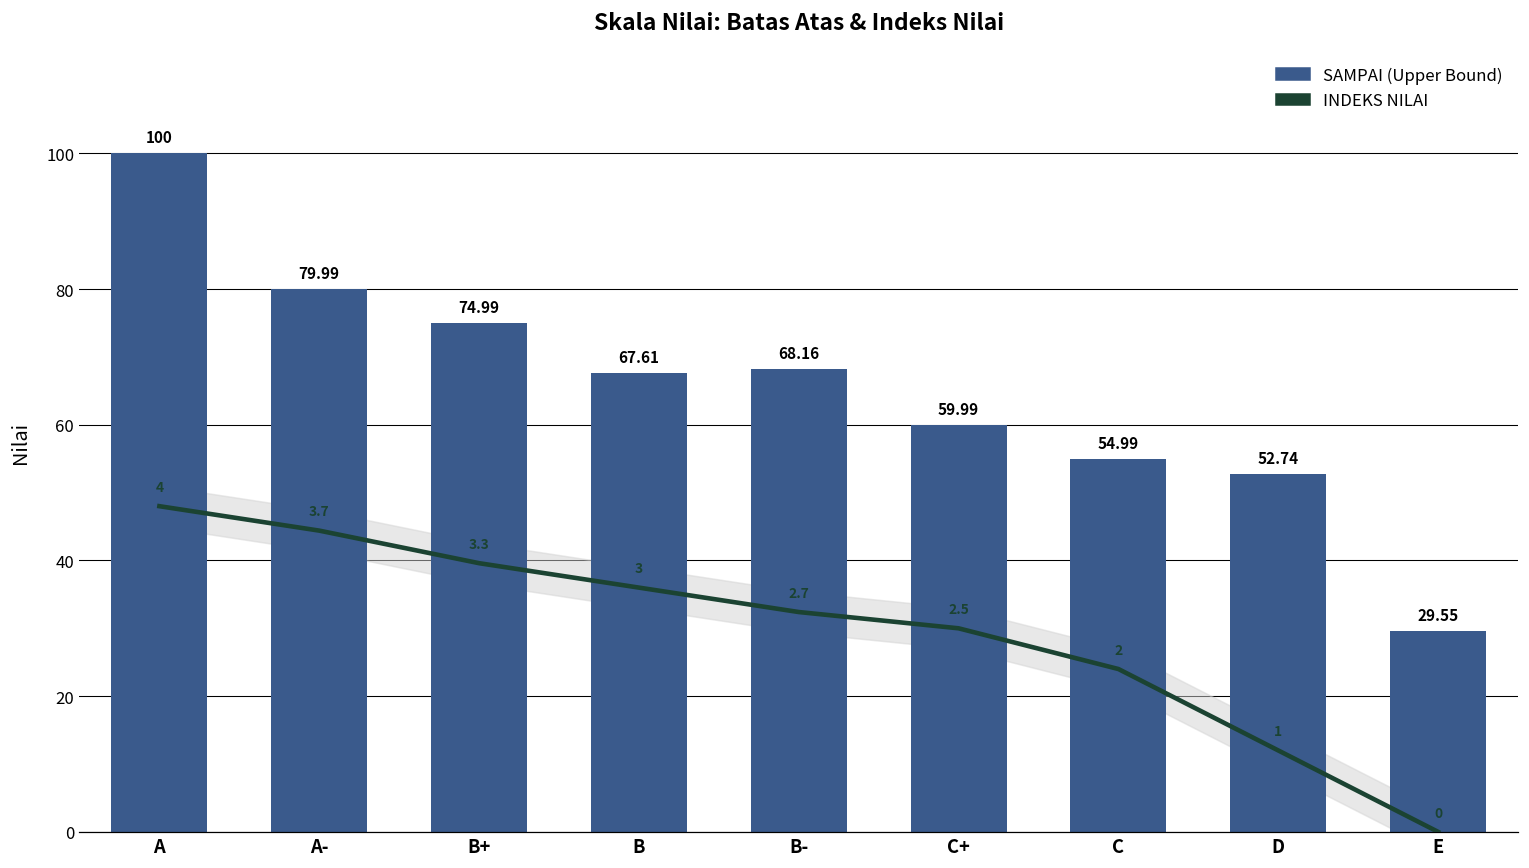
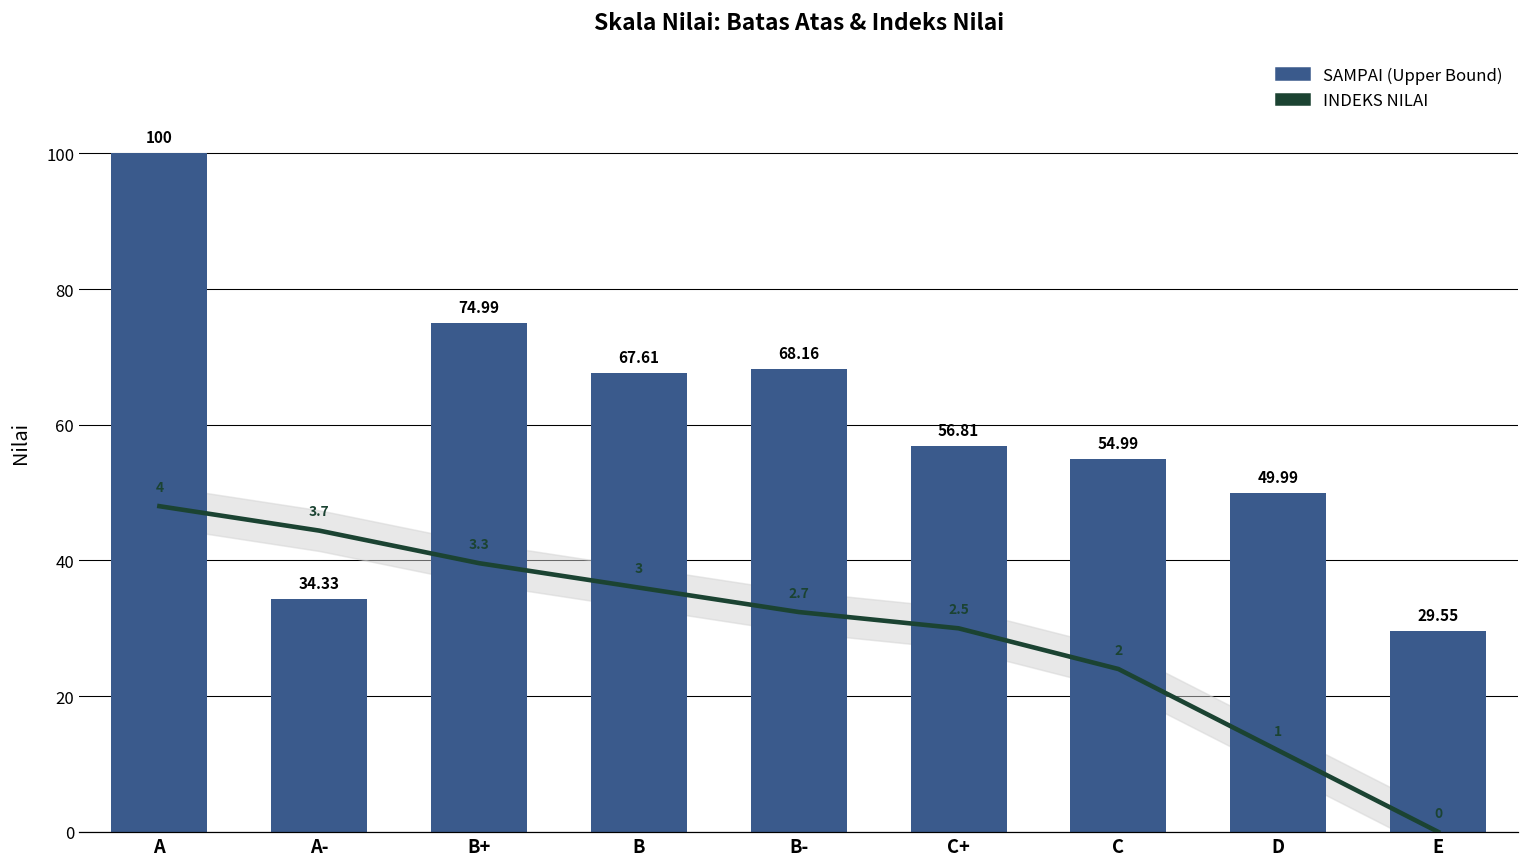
SAMPAI (Upper Bound), A-: 79.99 -> 34.33
SAMPAI (Upper Bound), C+: 59.99 -> 56.81
SAMPAI (Upper Bound), D: 52.74 -> 49.99
